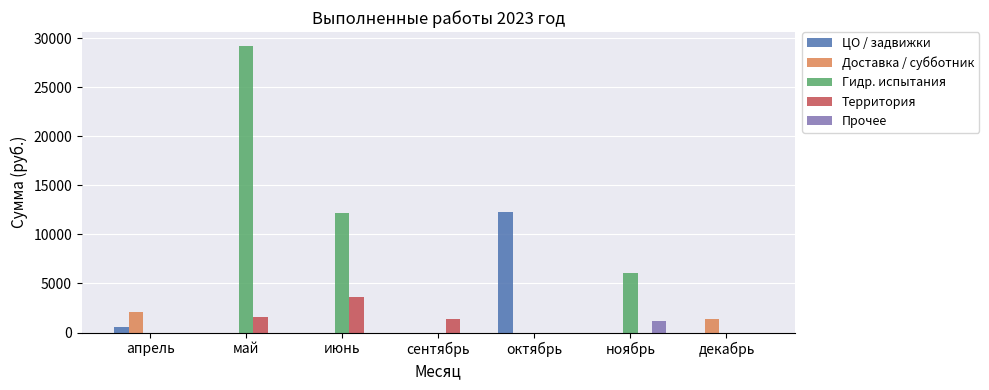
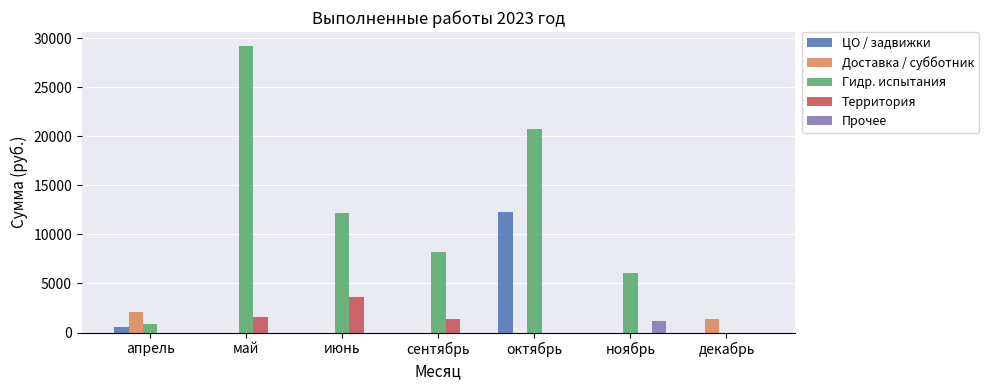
Гидр. испытания, апрель: 0 -> 1000
Гидр. испытания, сентябрь: 0 -> 8000
Гидр. испытания, октябрь: 0 -> 21000
